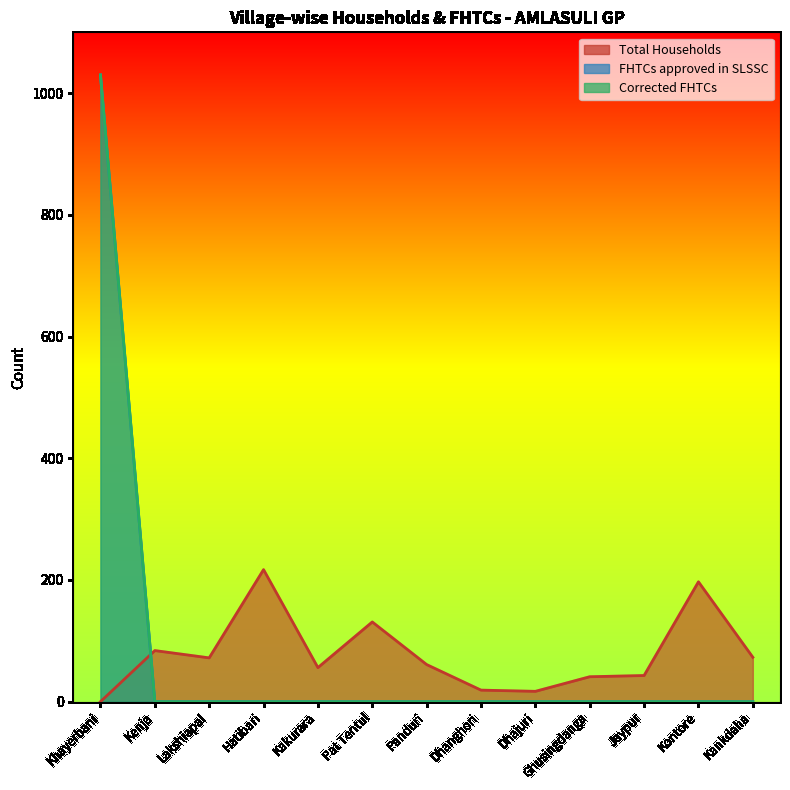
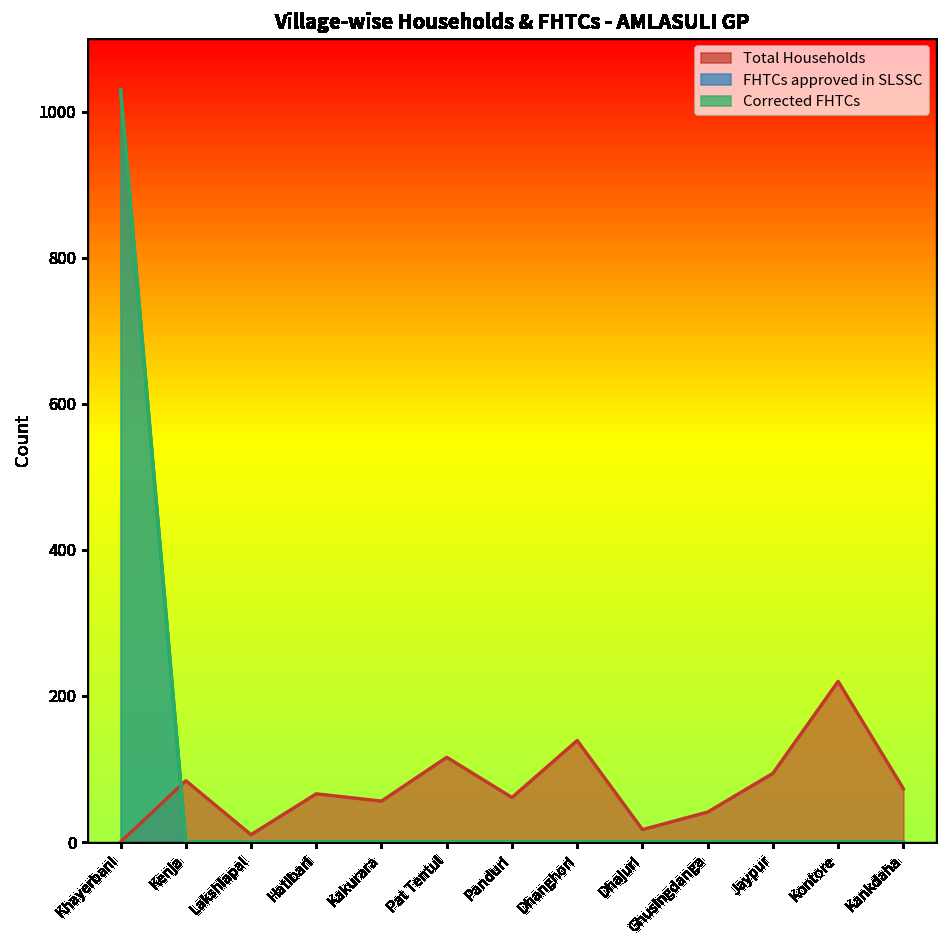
Total Households, Lakshiapal: 70 -> 10
Total Households, Hatibari: 220 -> 70
Total Households, Pat Tentul: 130 -> 120
Total Households, Dhanghori: 20 -> 140
Total Households, Jaypur: 40 -> 90
Total Households, Kontore: 200 -> 220
